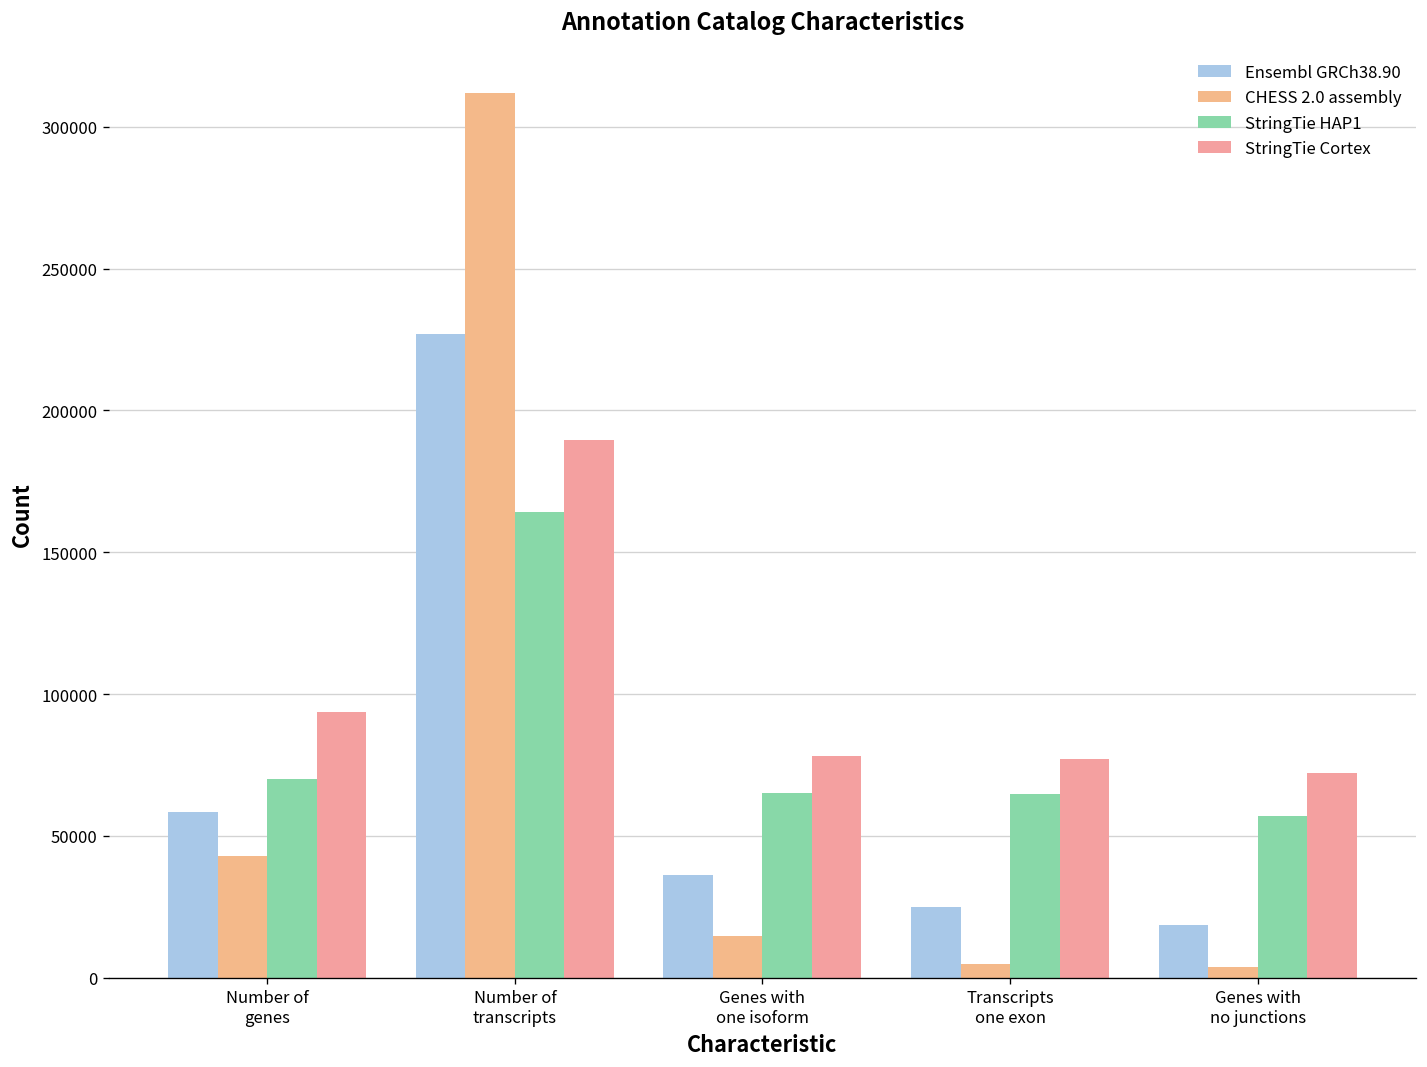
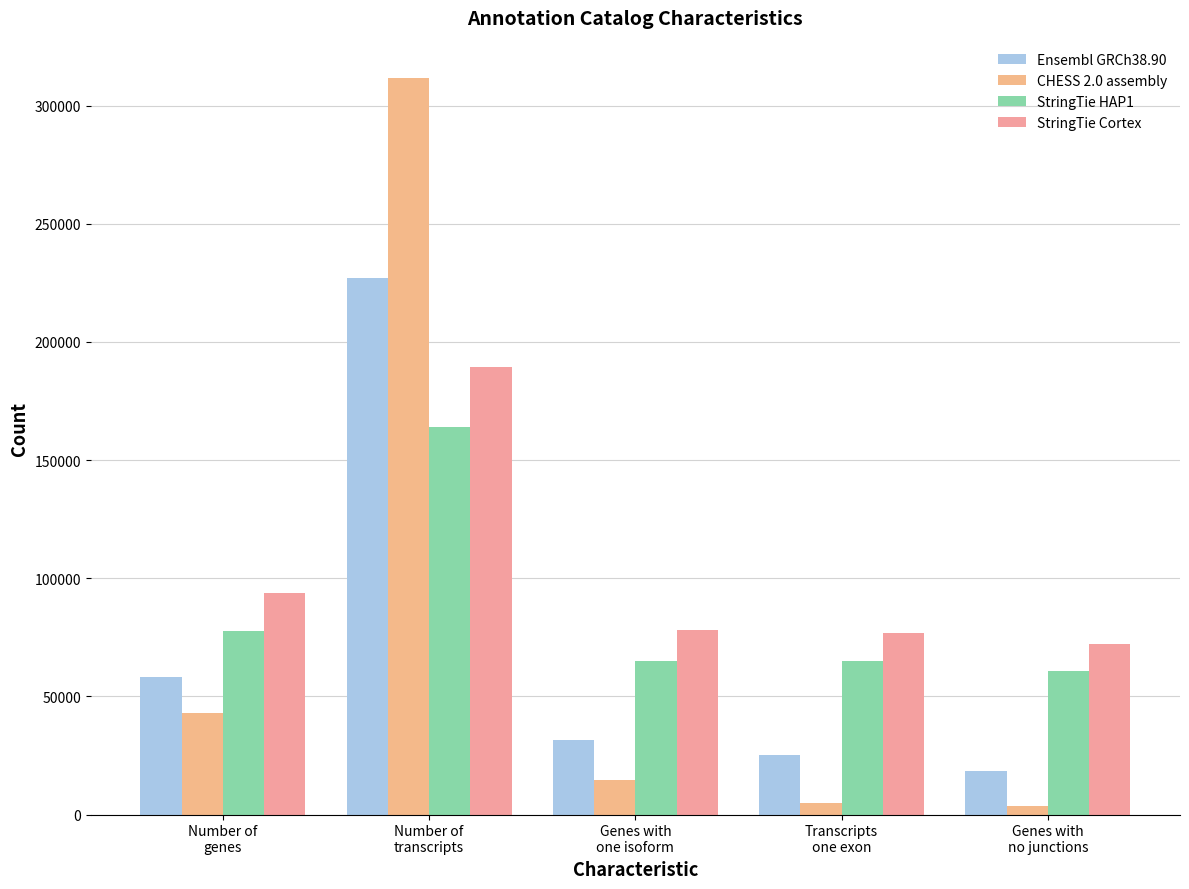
StringTie HAP1, Number of genes: 70000 -> 78000
Ensembl GRCh38.90, Genes with one isoform: 36000 -> 32000
StringTie HAP1, Genes with no junctions: 57000 -> 61000
